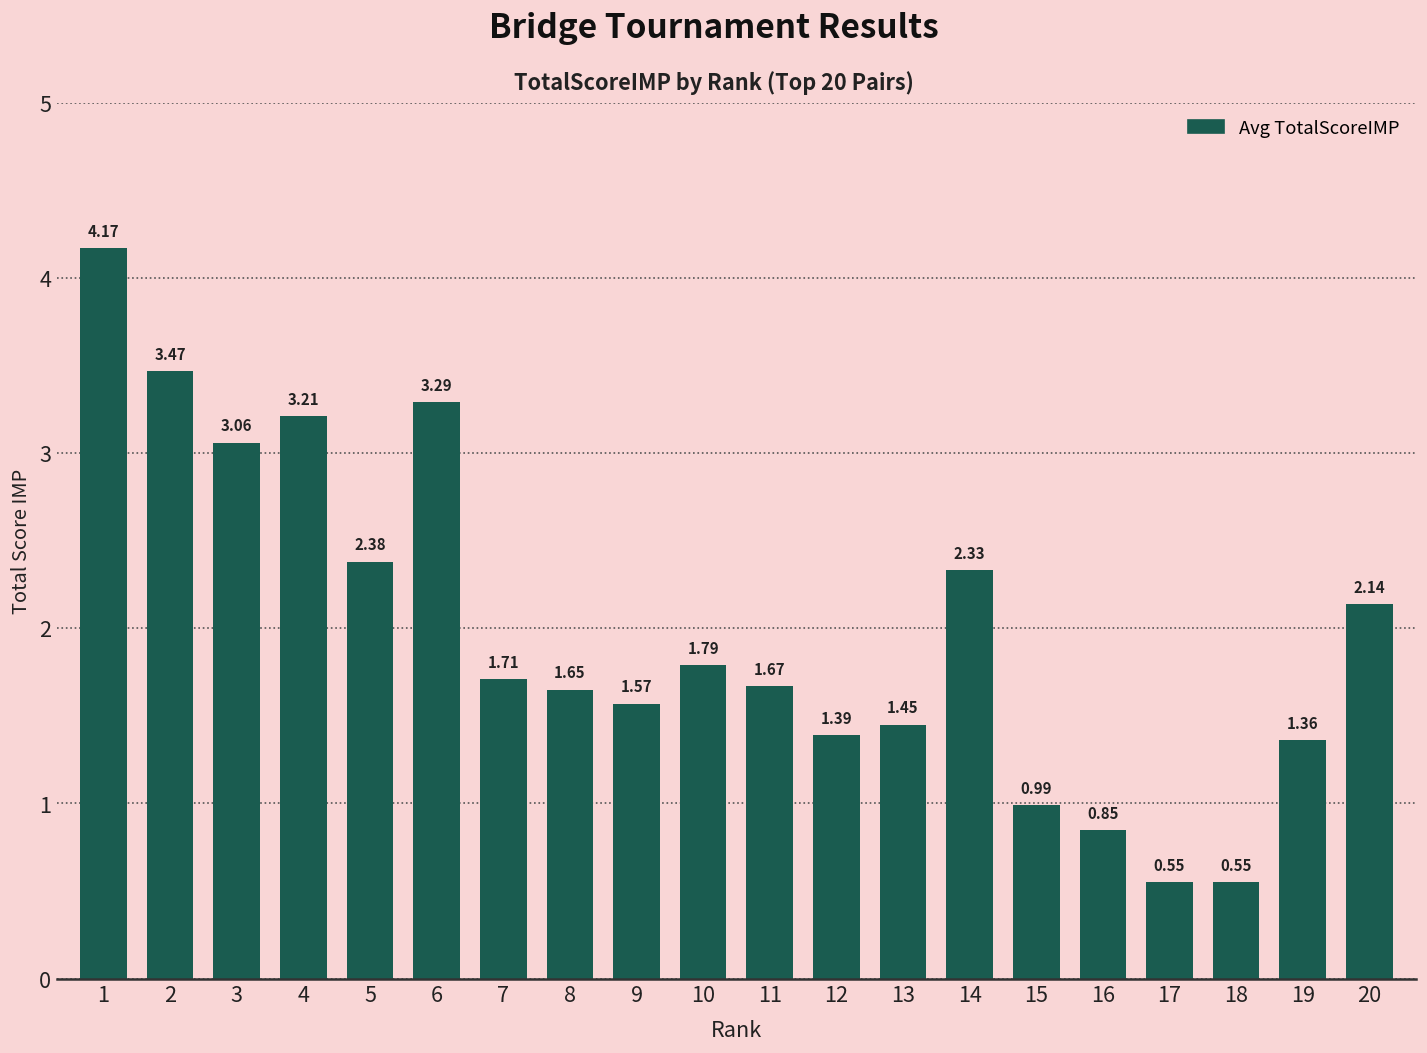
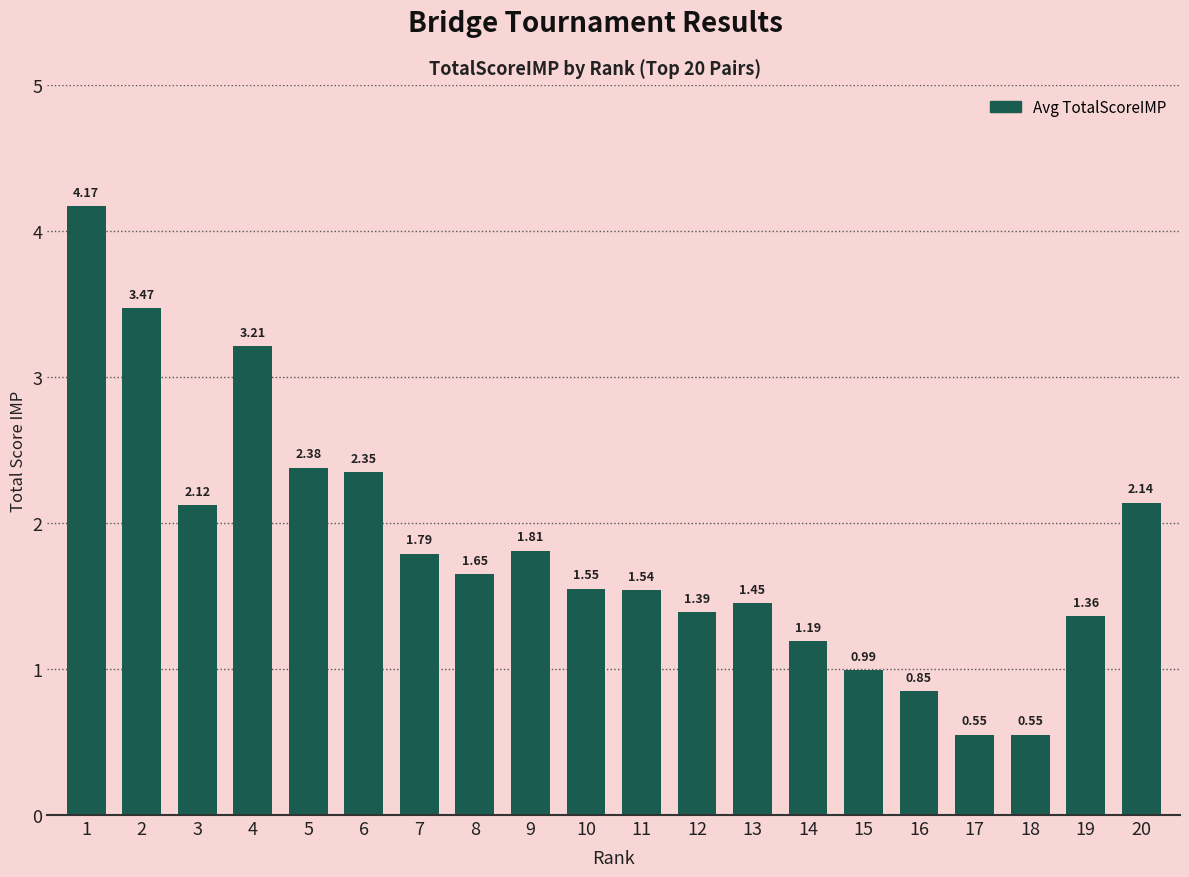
3: 3.06 -> 2.12
6: 3.29 -> 2.35
7: 1.71 -> 1.79
9: 1.57 -> 1.81
10: 1.79 -> 1.55
11: 1.67 -> 1.54
14: 2.33 -> 1.19
